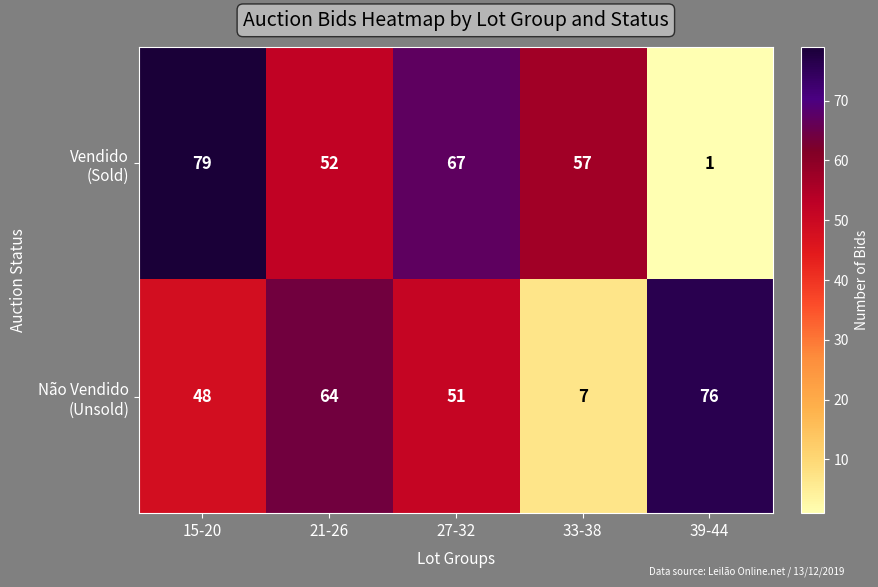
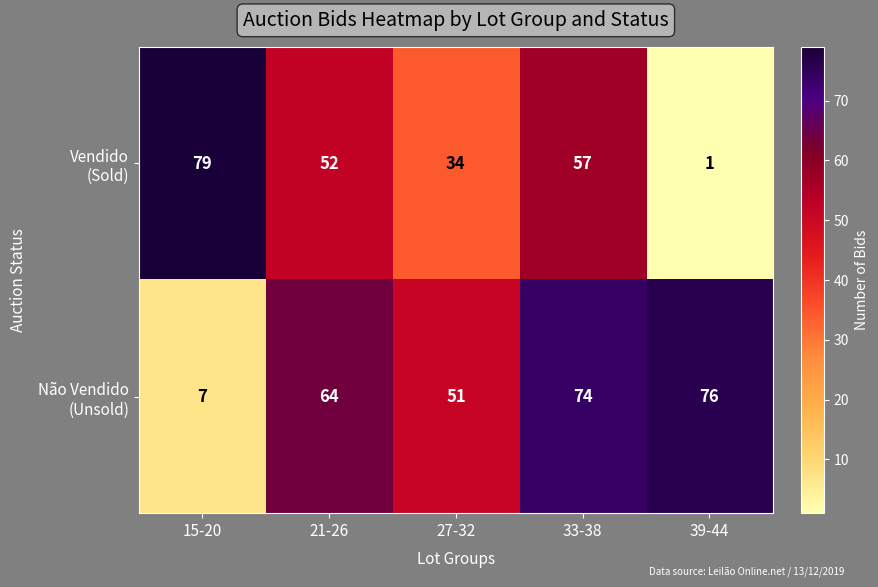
Vendido (Sold), 27-32: 67 -> 34
Não Vendido (Unsold), 15-20: 48 -> 7
Não Vendido (Unsold), 33-38: 7 -> 74
